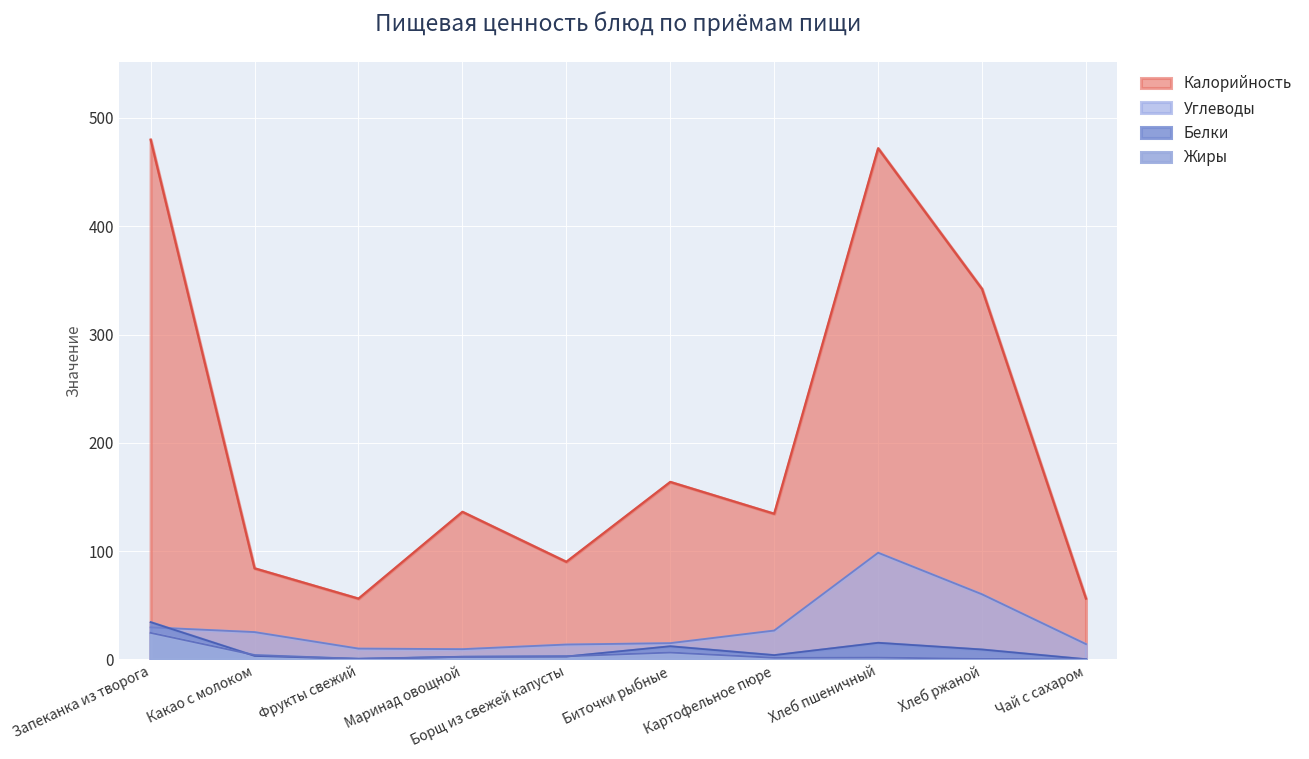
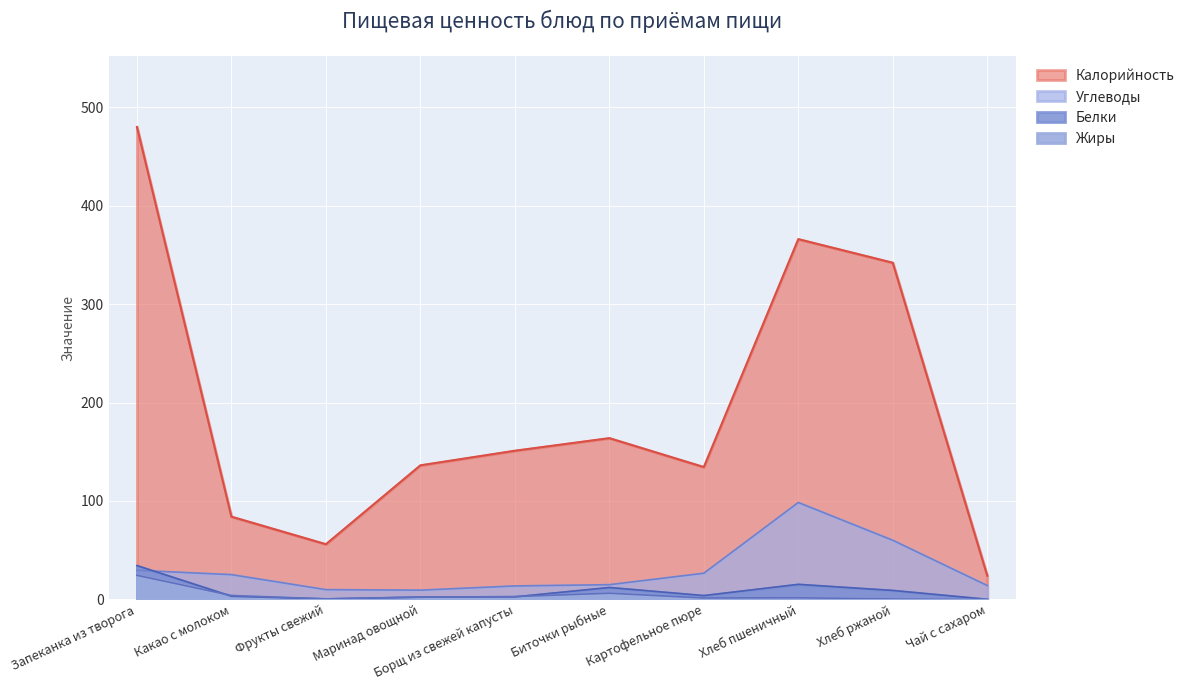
Калорийность, Борщ из свежей капусты: 90 -> 150
Калорийность, Хлеб пшеничный: 470 -> 370
Калорийность, Чай с сахаром: 60 -> 20
